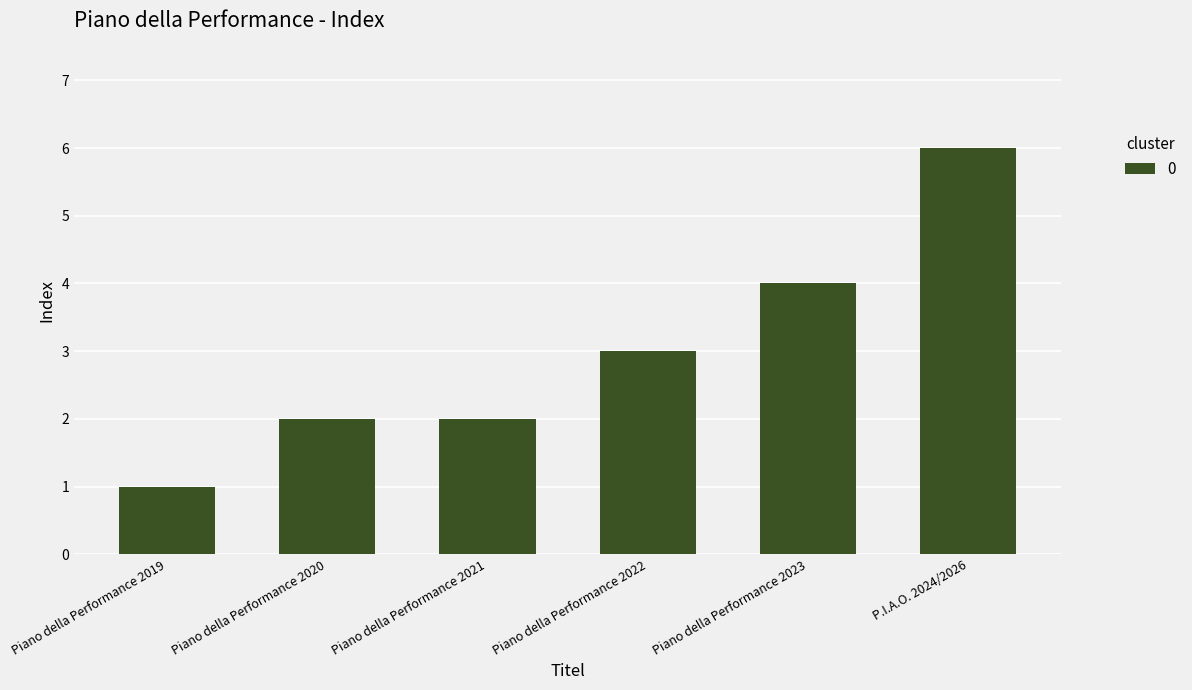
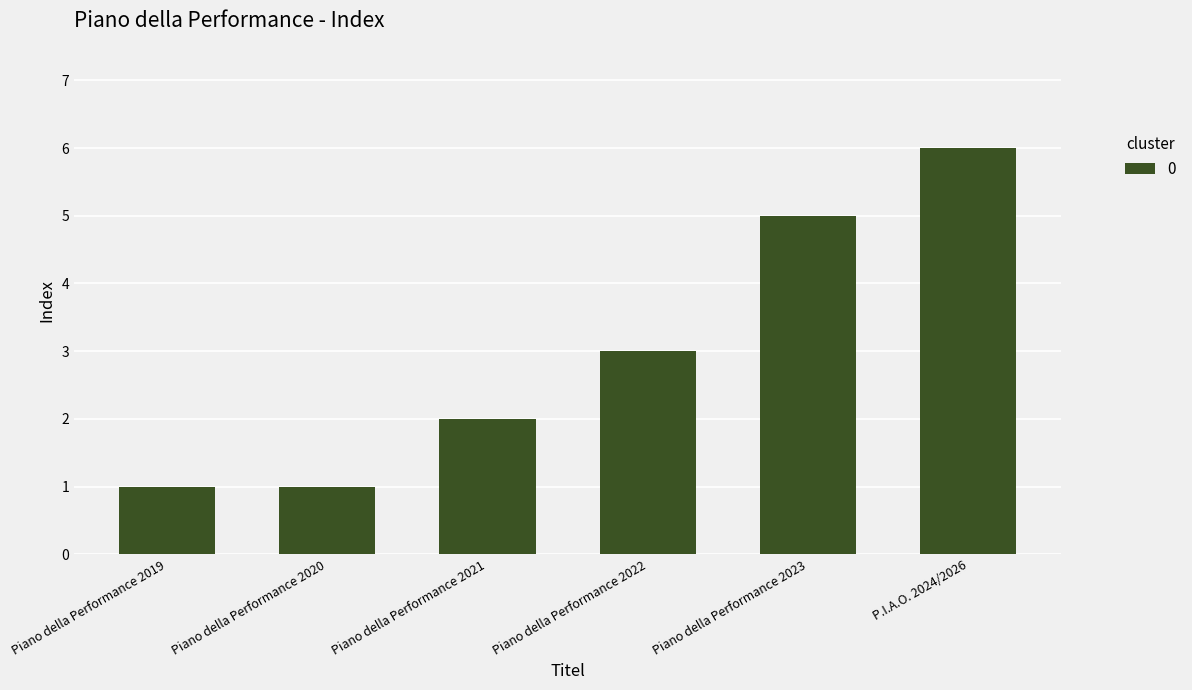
Piano della Performance 2020: 2 -> 1
Piano della Performance 2023: 4 -> 5
